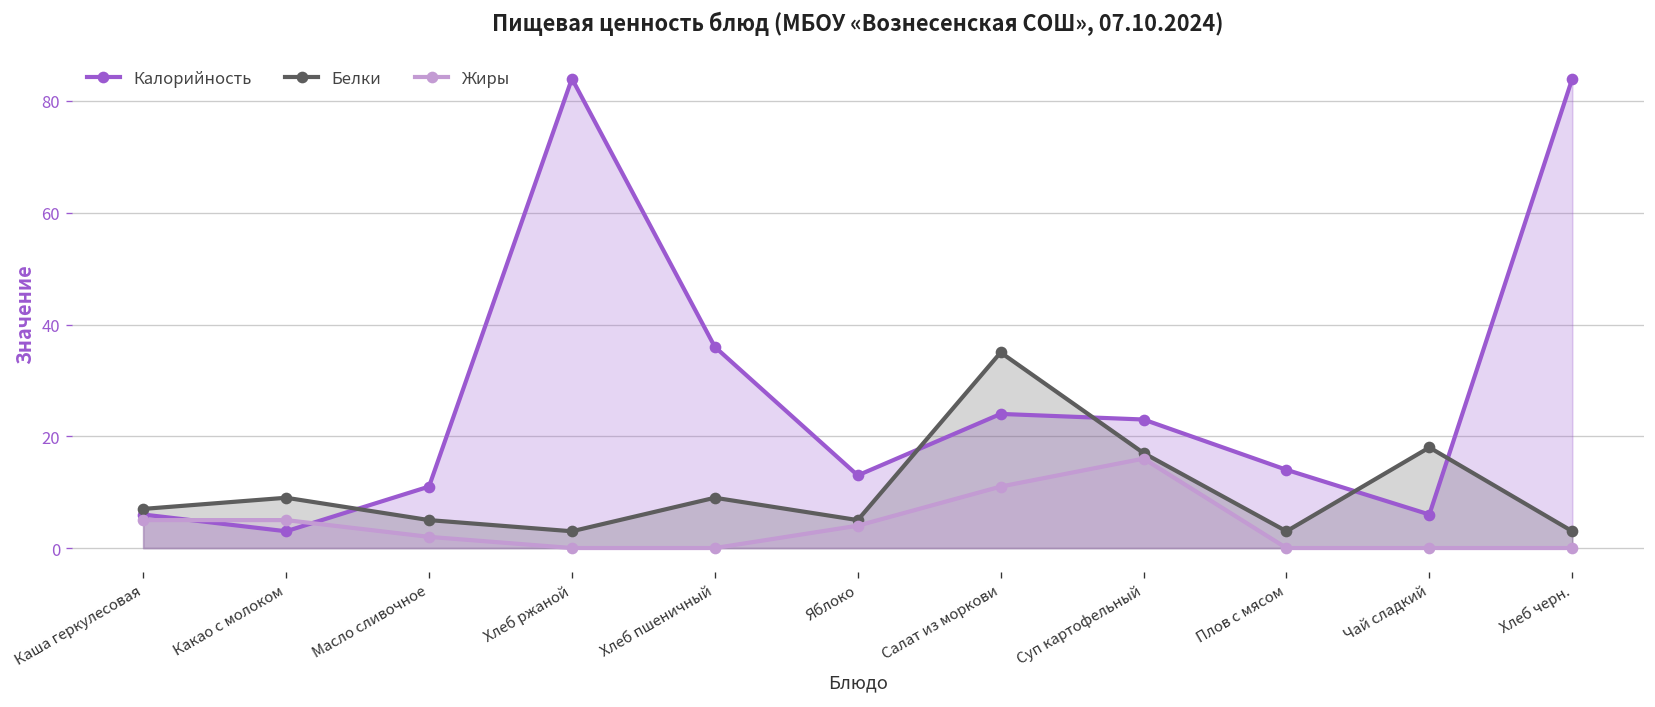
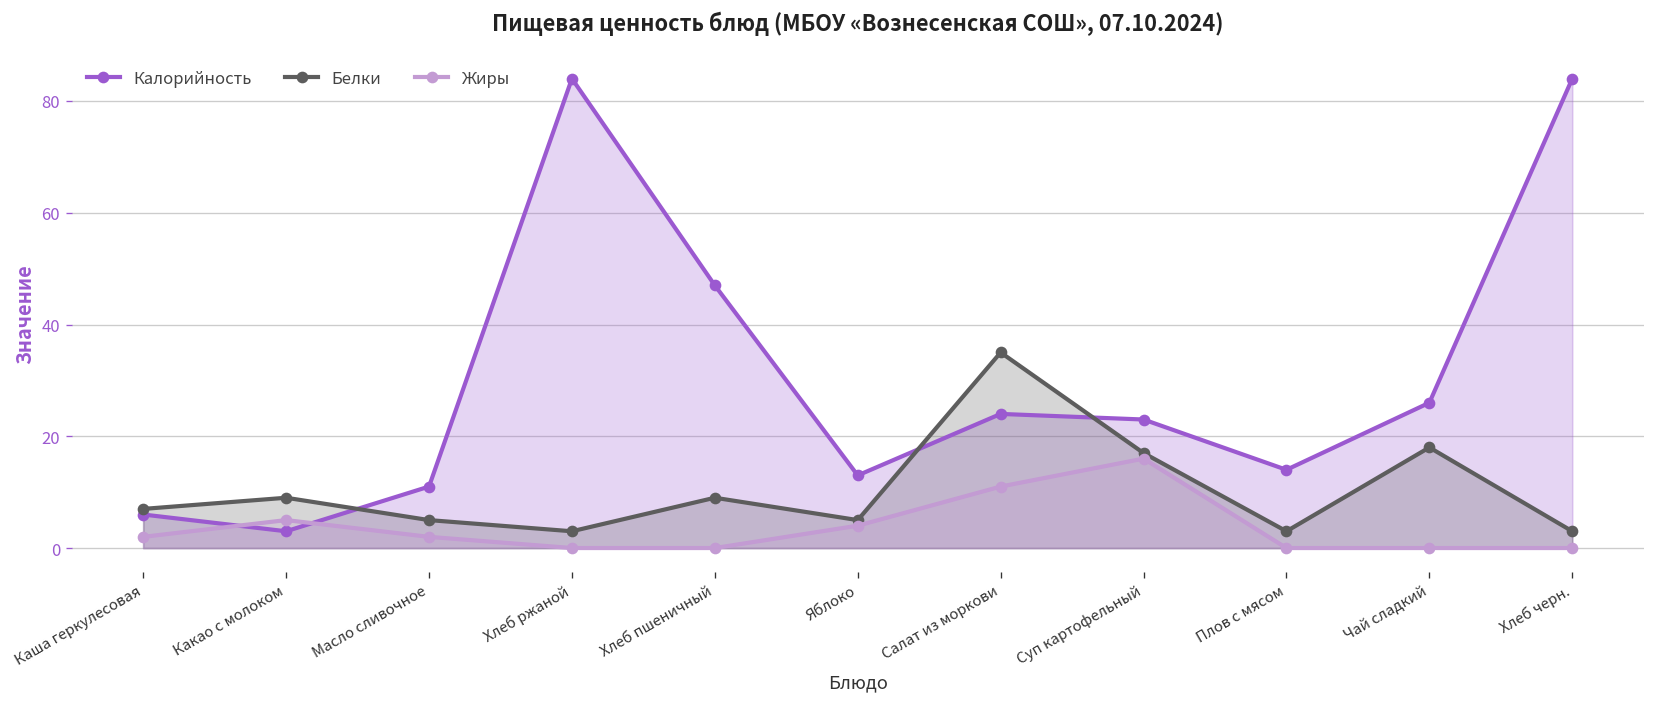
Жиры, Каша геркулесовая: 5 -> 2
Калорийность, Хлеб пшеничный: 36 -> 47
Калорийность, Чай сладкий: 6 -> 26
